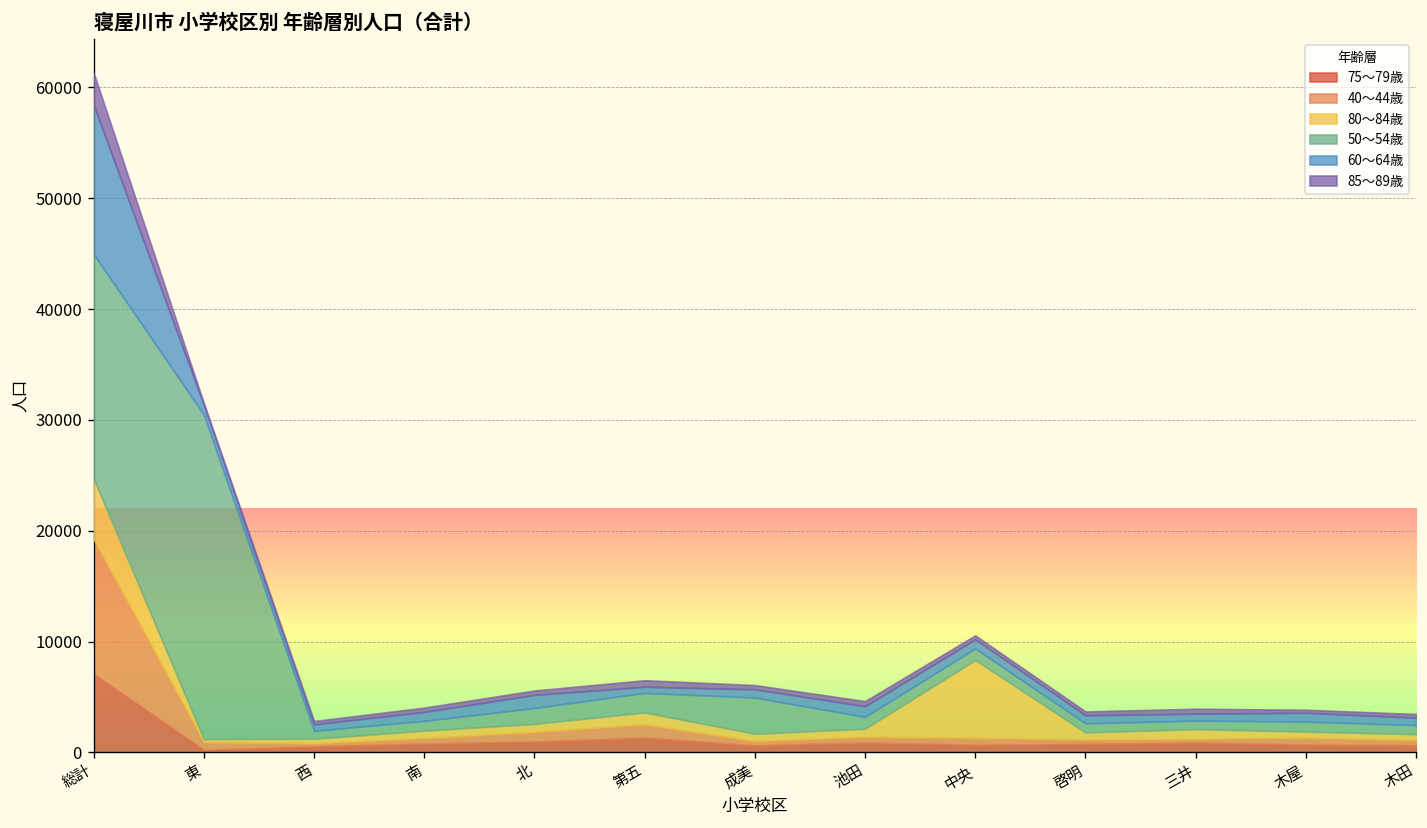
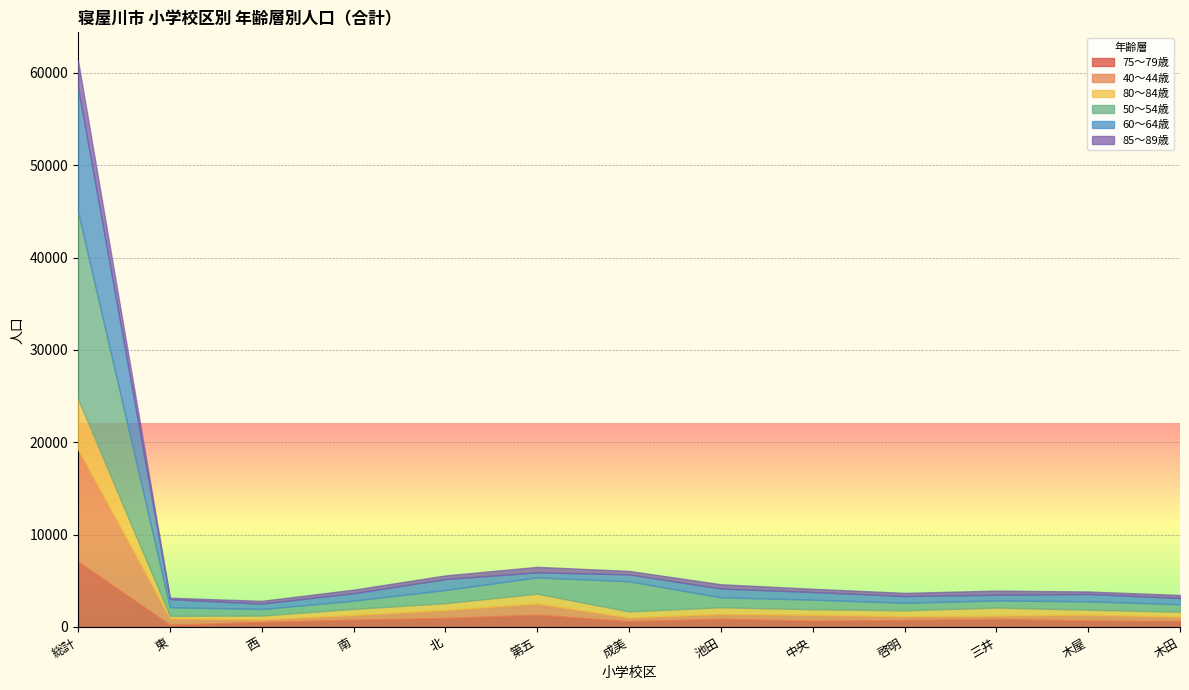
50〜54歳, 東: 29000 -> 1000
80〜84歳, 中央: 7000 -> 1000
